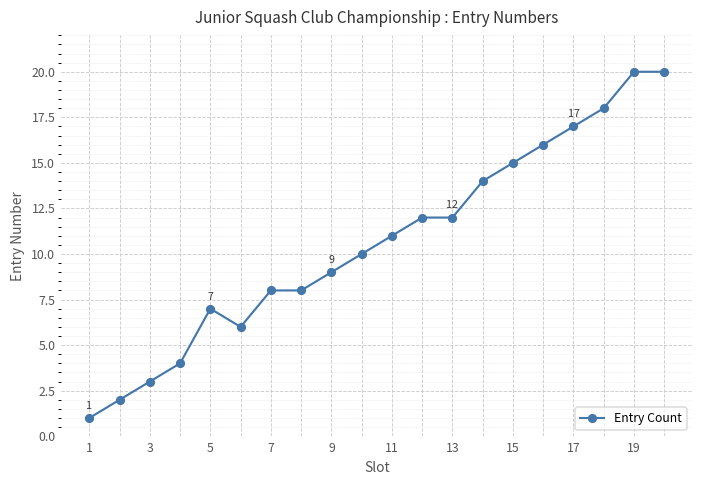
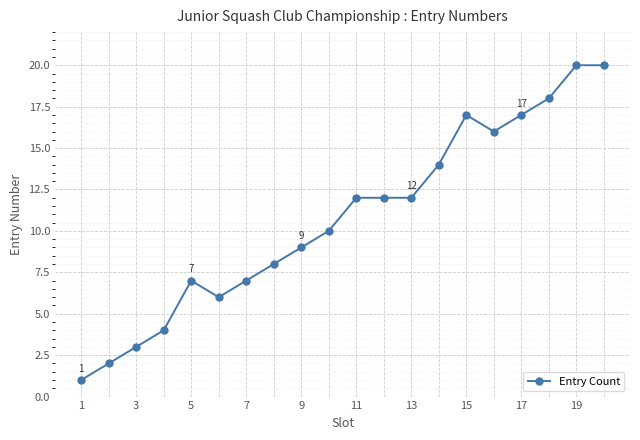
7: 8 -> 7
11: 11 -> 12
15: 15 -> 17
